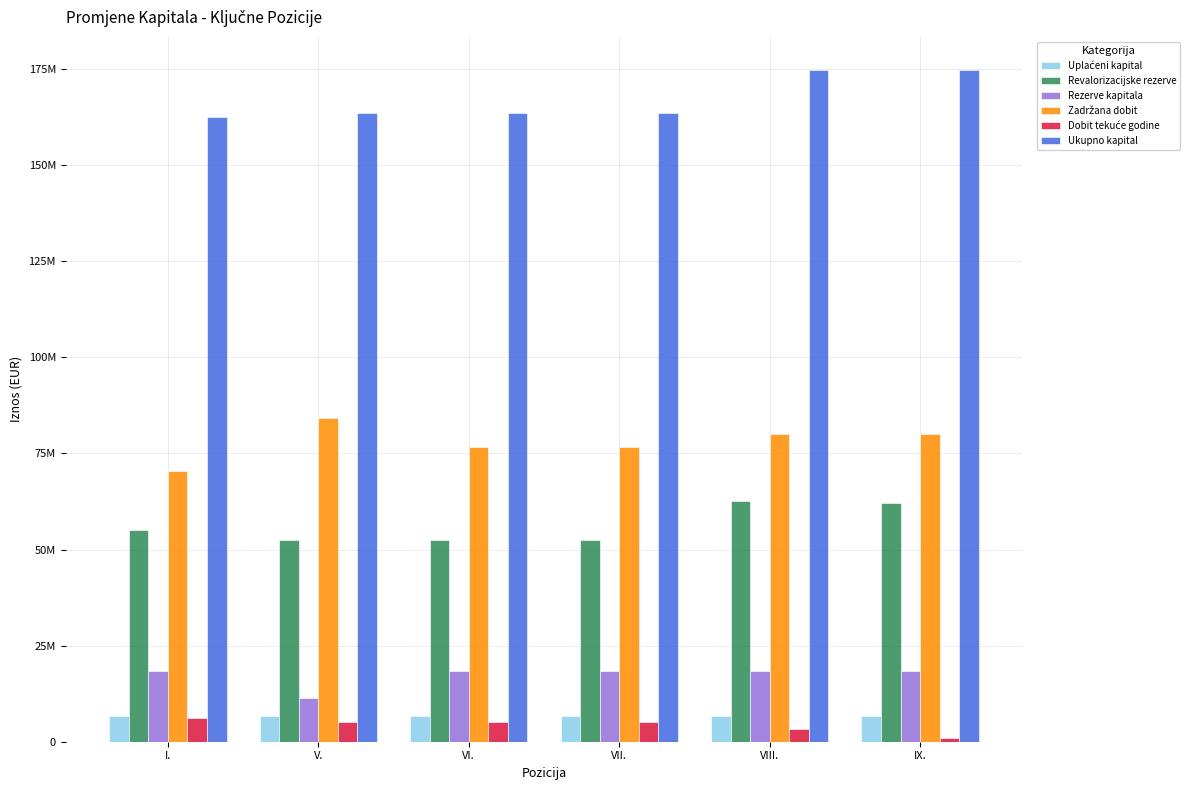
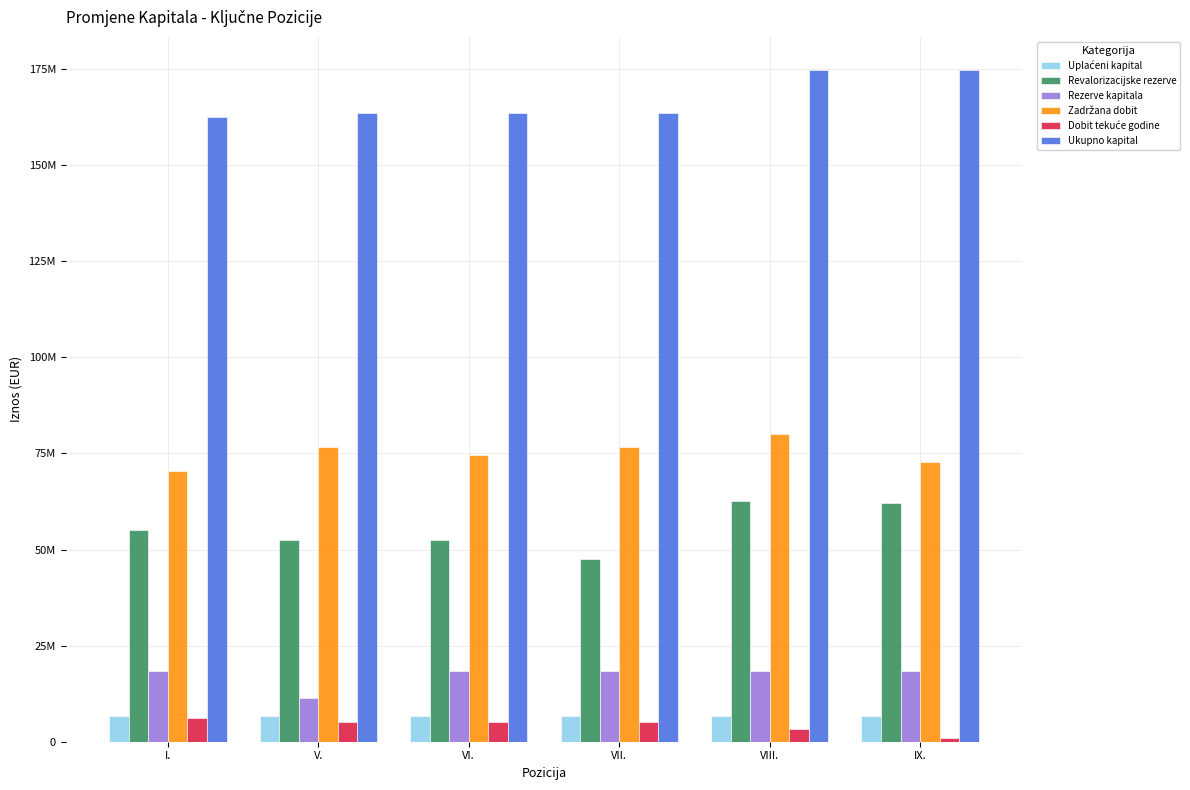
Zadržana dobit, V.: 84000000 -> 77000000
Zadržana dobit, VI.: 77000000 -> 75000000
Revalorizacijske rezerve, VII.: 53000000 -> 47000000
Zadržana dobit, IX.: 80000000 -> 73000000
